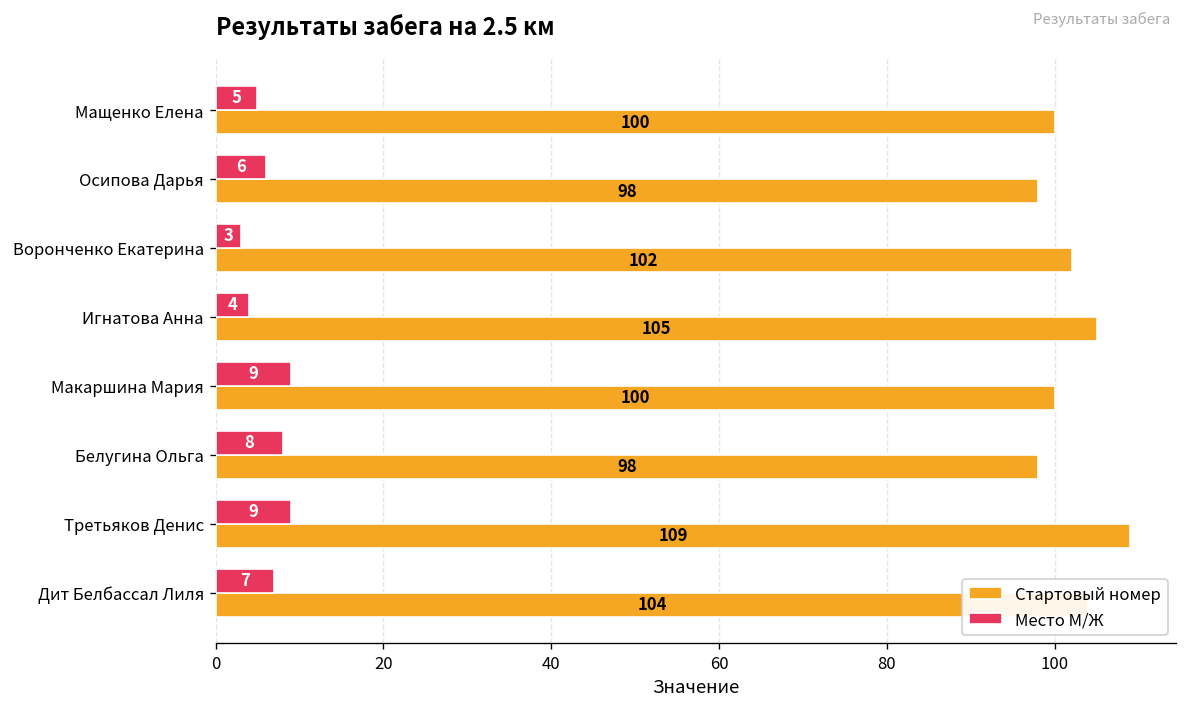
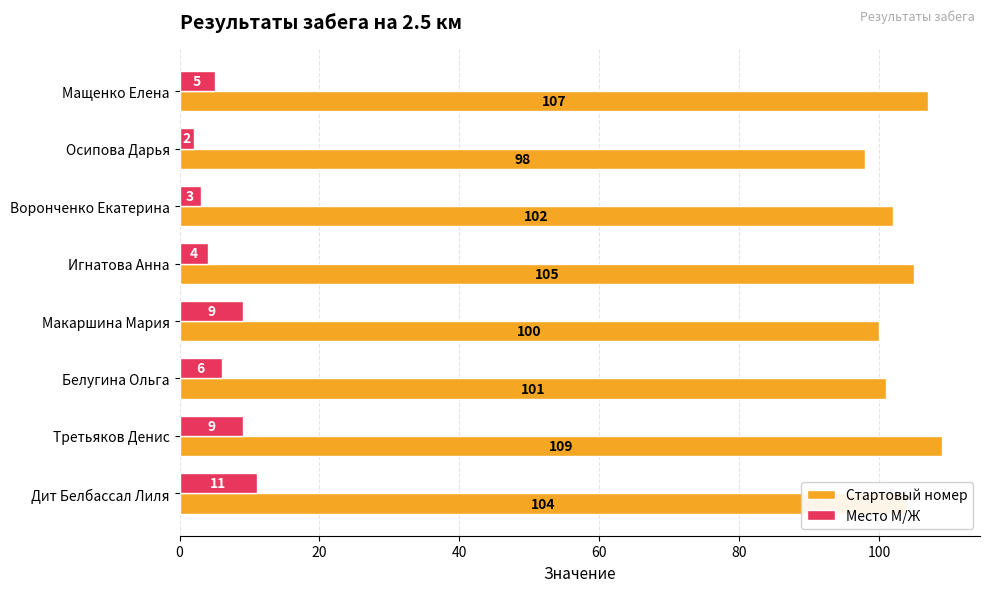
Стартовый номер, Мащенко Елена: 100 -> 107
Место М/Ж, Осипова Дарья: 6 -> 2
Место М/Ж, Белугина Ольга: 8 -> 6
Стартовый номер, Белугина Ольга: 98 -> 101
Место М/Ж, Дит Белбассал Лиля: 7 -> 11
